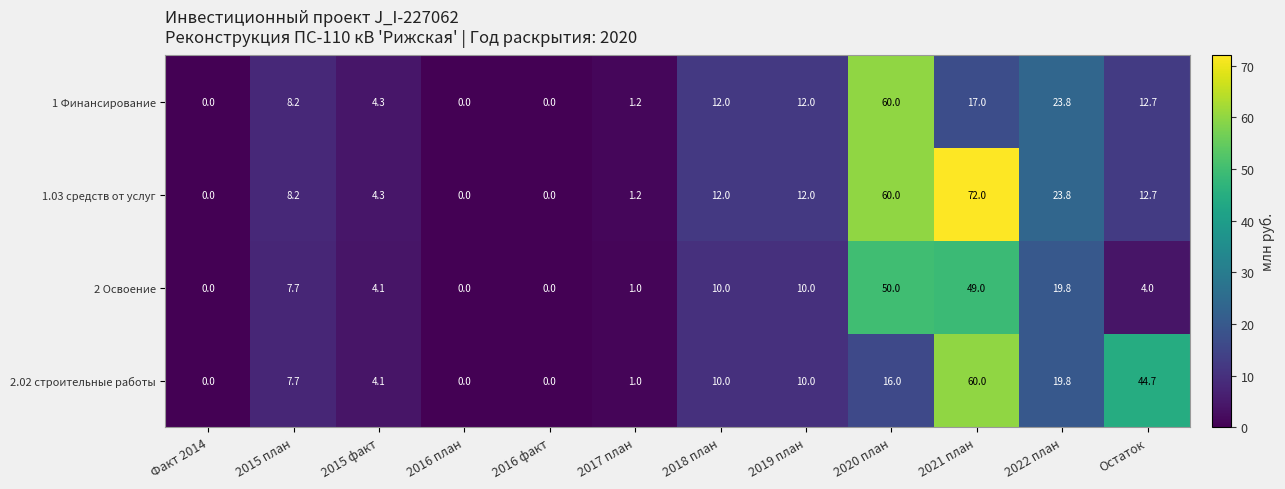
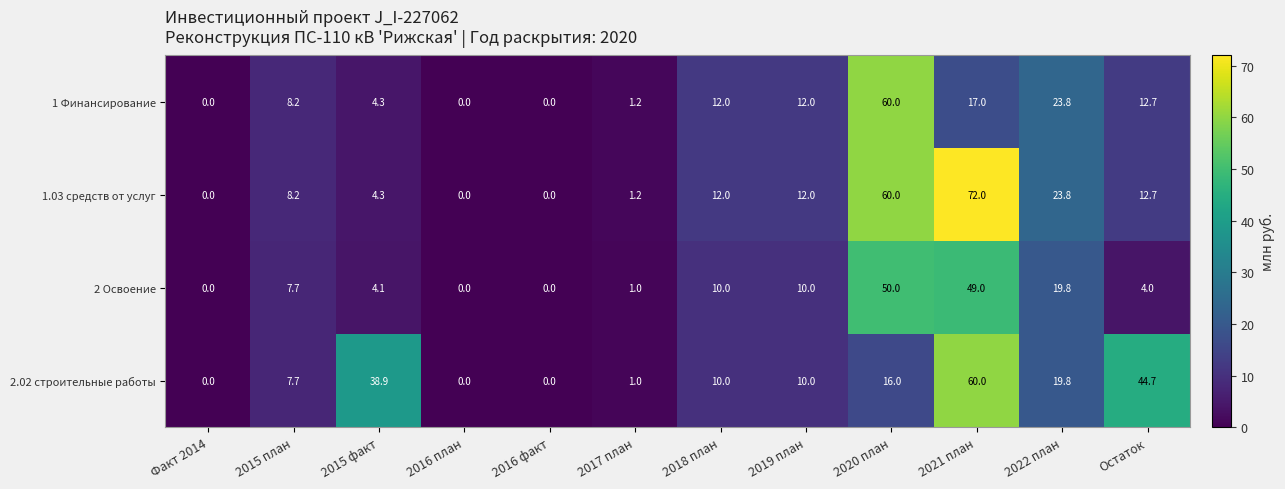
2.02 строительные работы, 2015 факт: 4.1 -> 38.9
